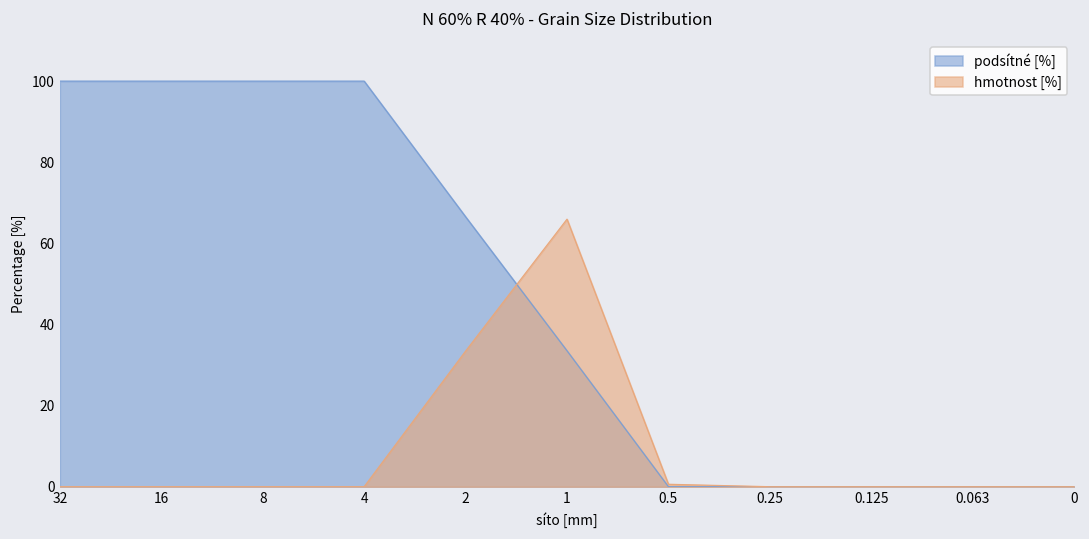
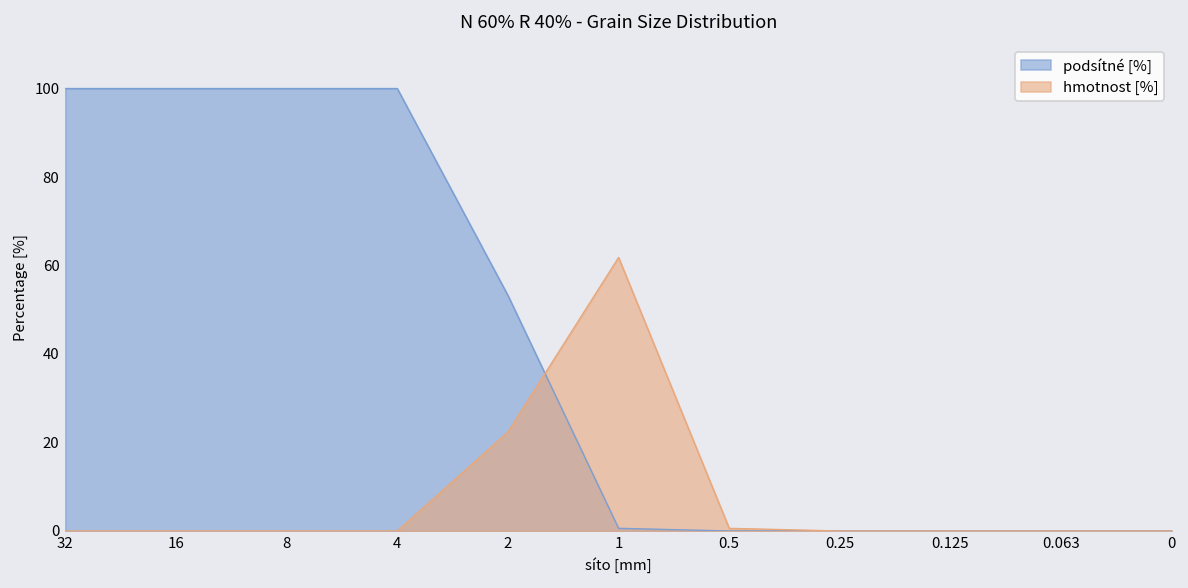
podsítné [%], 2: 67 -> 53
hmotnost [%], 2: 33 -> 22
podsítné [%], 1: 34 -> 1
hmotnost [%], 1: 66 -> 62
